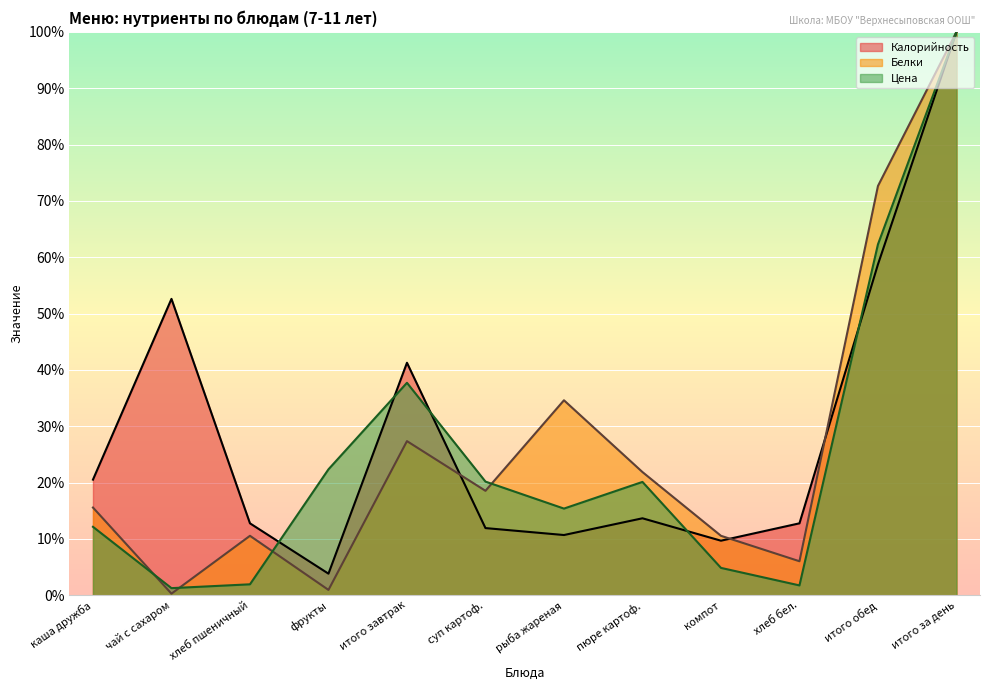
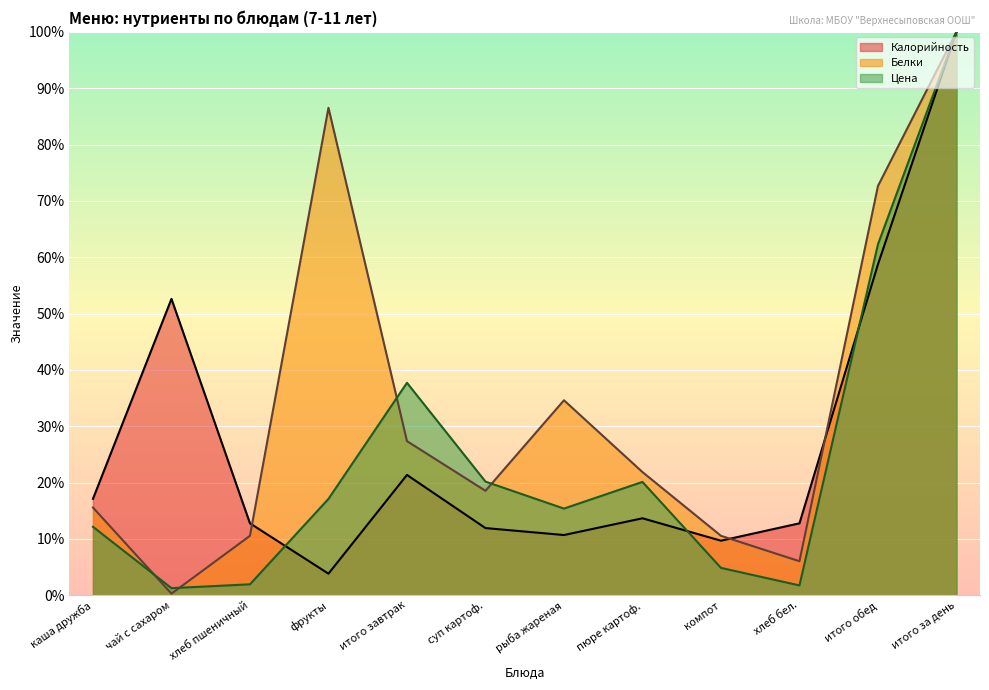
Калорийность, каша дружба: 21% -> 17%
Белки, фрукты: 1% -> 87%
Цена, фрукты: 22% -> 17%
Калорийность, итого завтрак: 41% -> 21%
